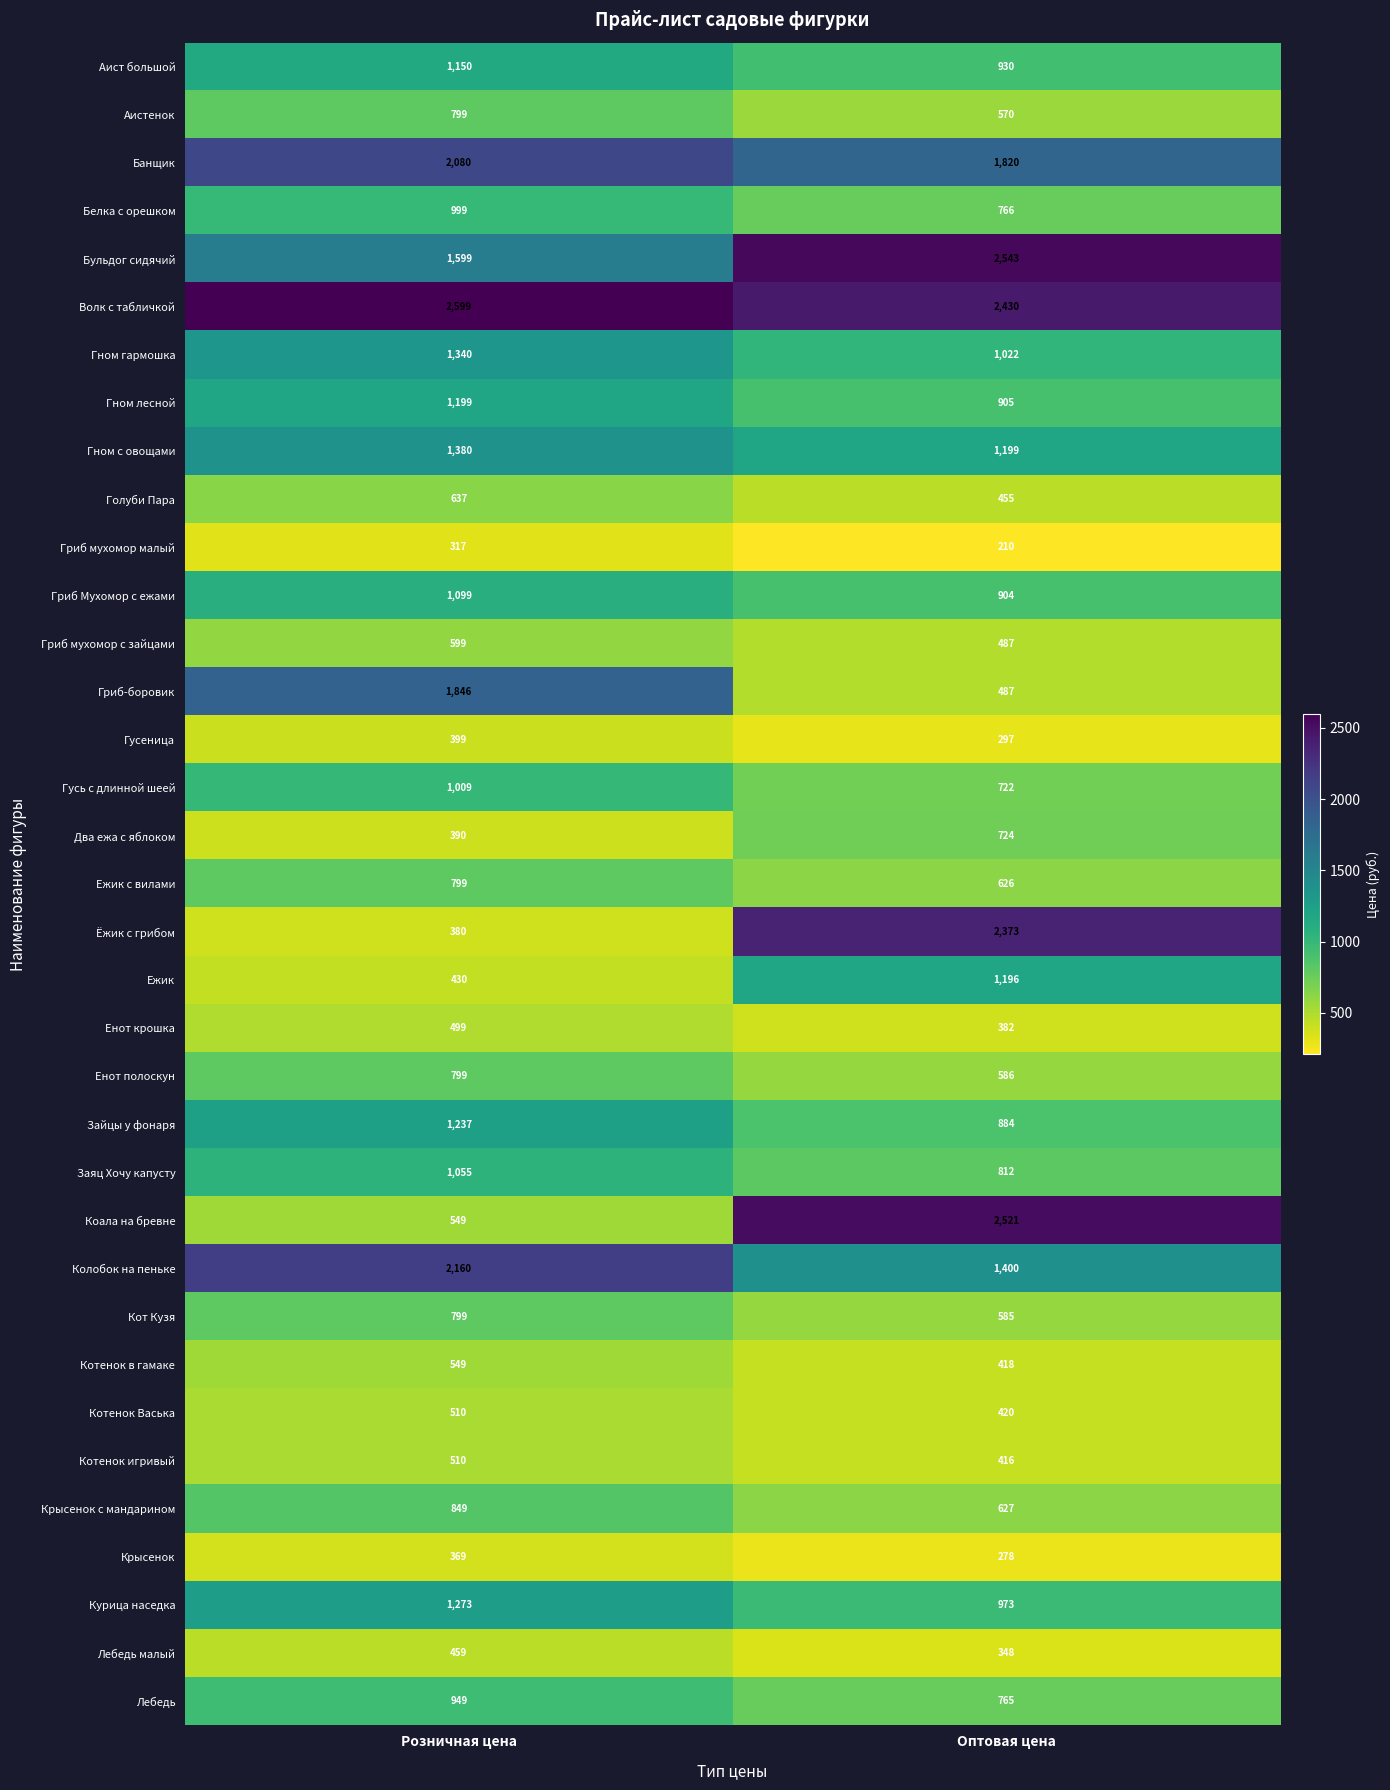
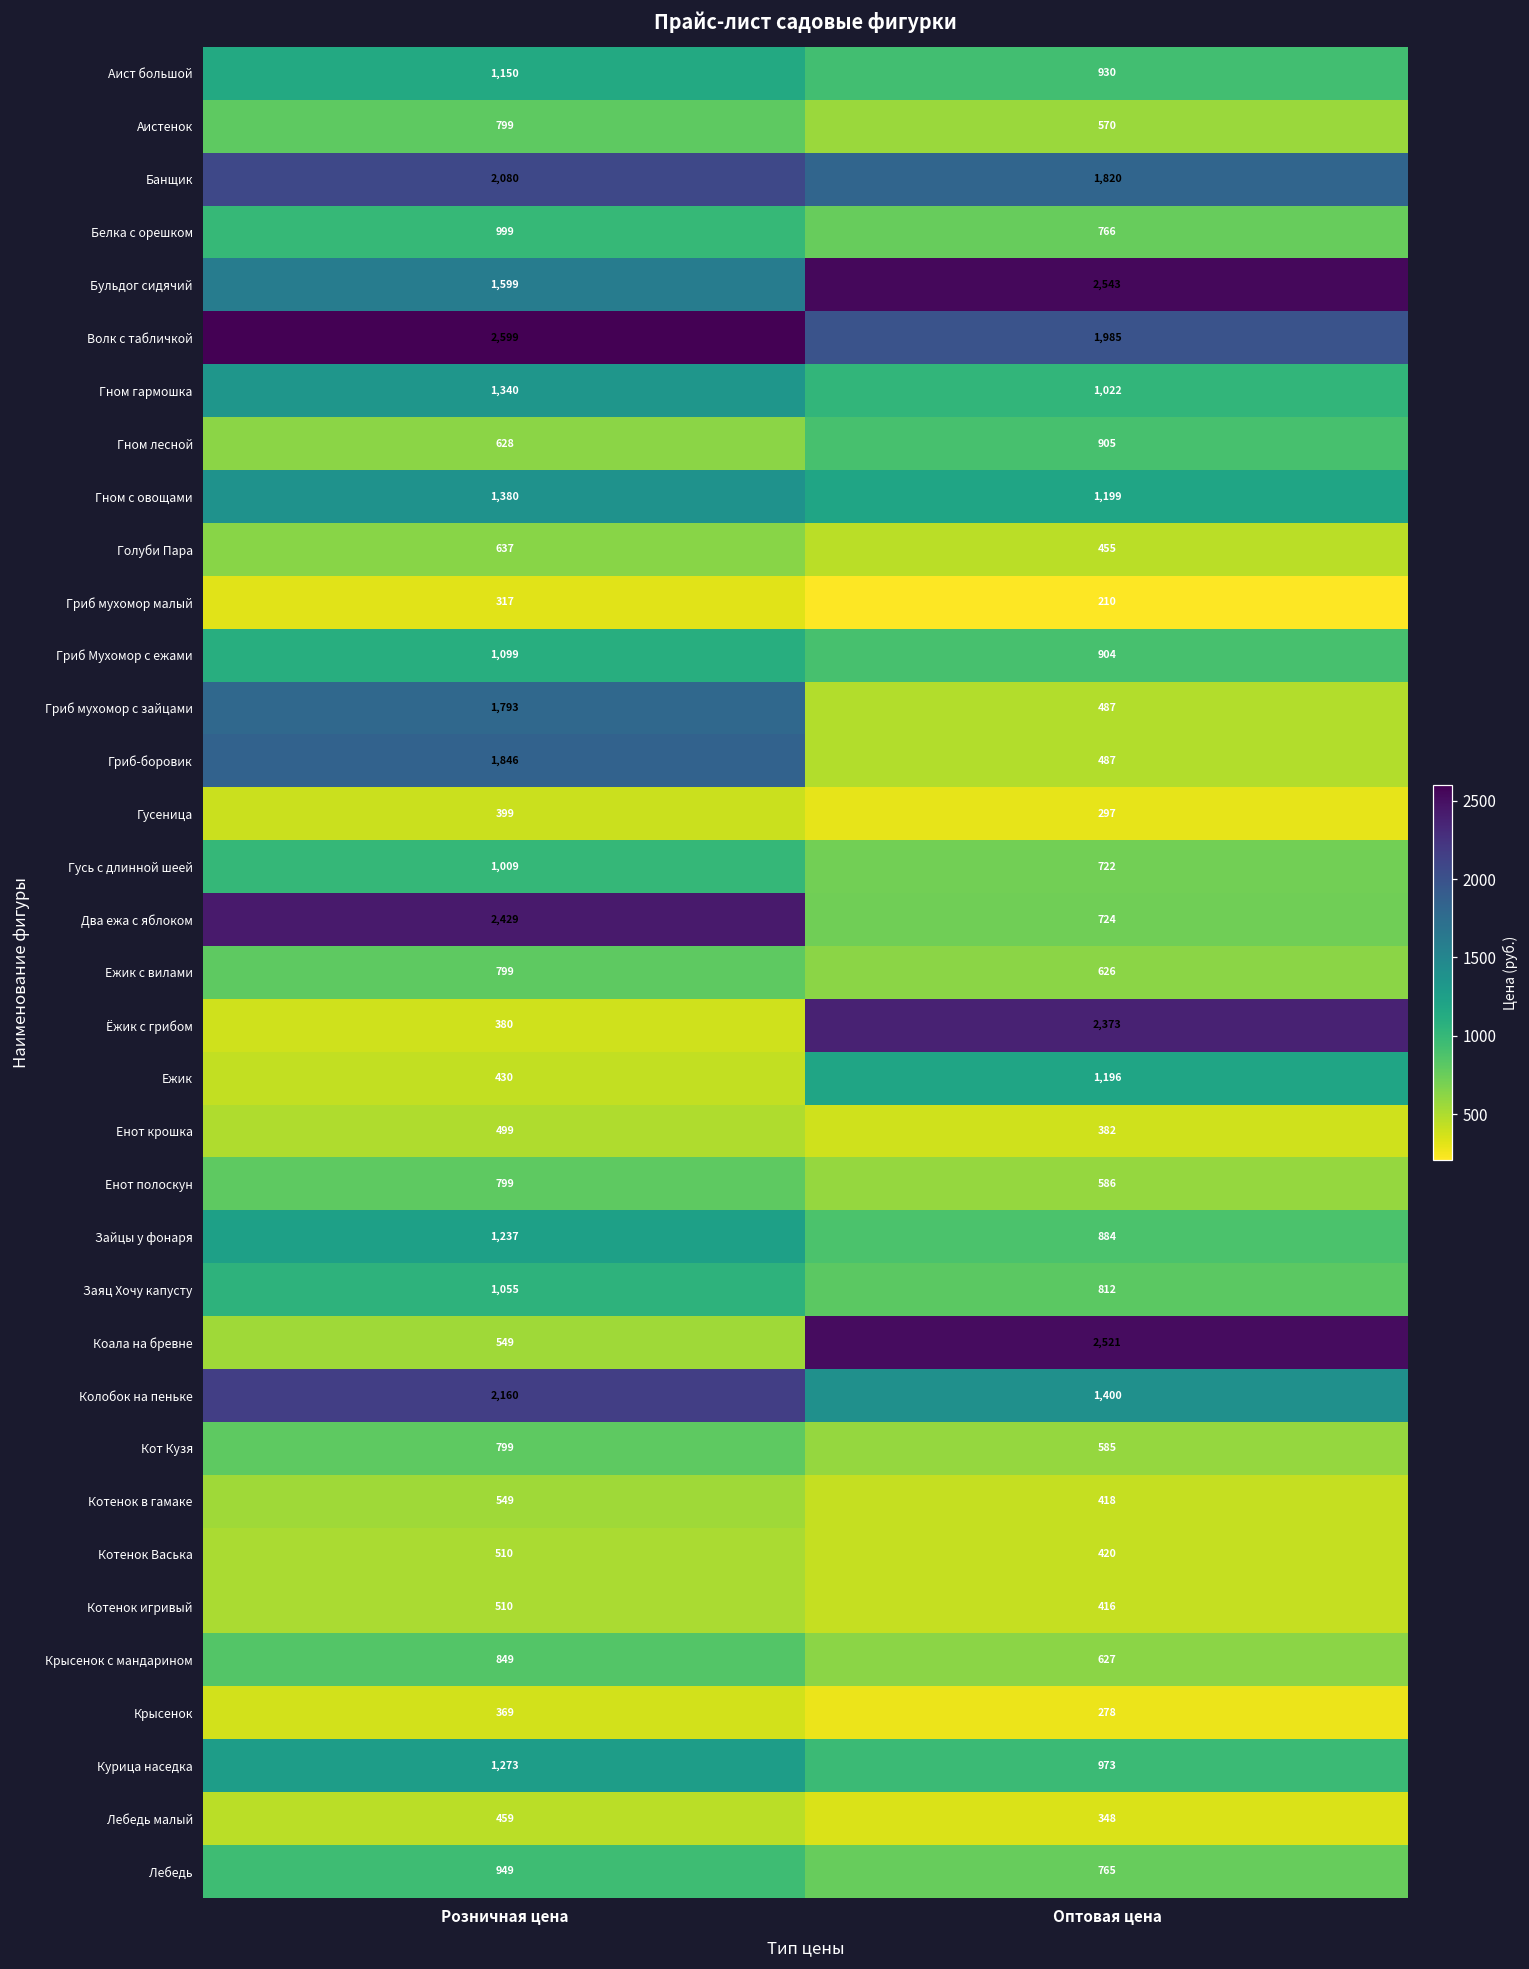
Волк с табличкой, Оптовая цена: 2,430 -> 1,985
Гном лесной, Розничная цена: 1,199 -> 628
Гриб мухомор с зайцами, Розничная цена: 599 -> 1,793
Два ежа с яблоком, Розничная цена: 390 -> 2,429
